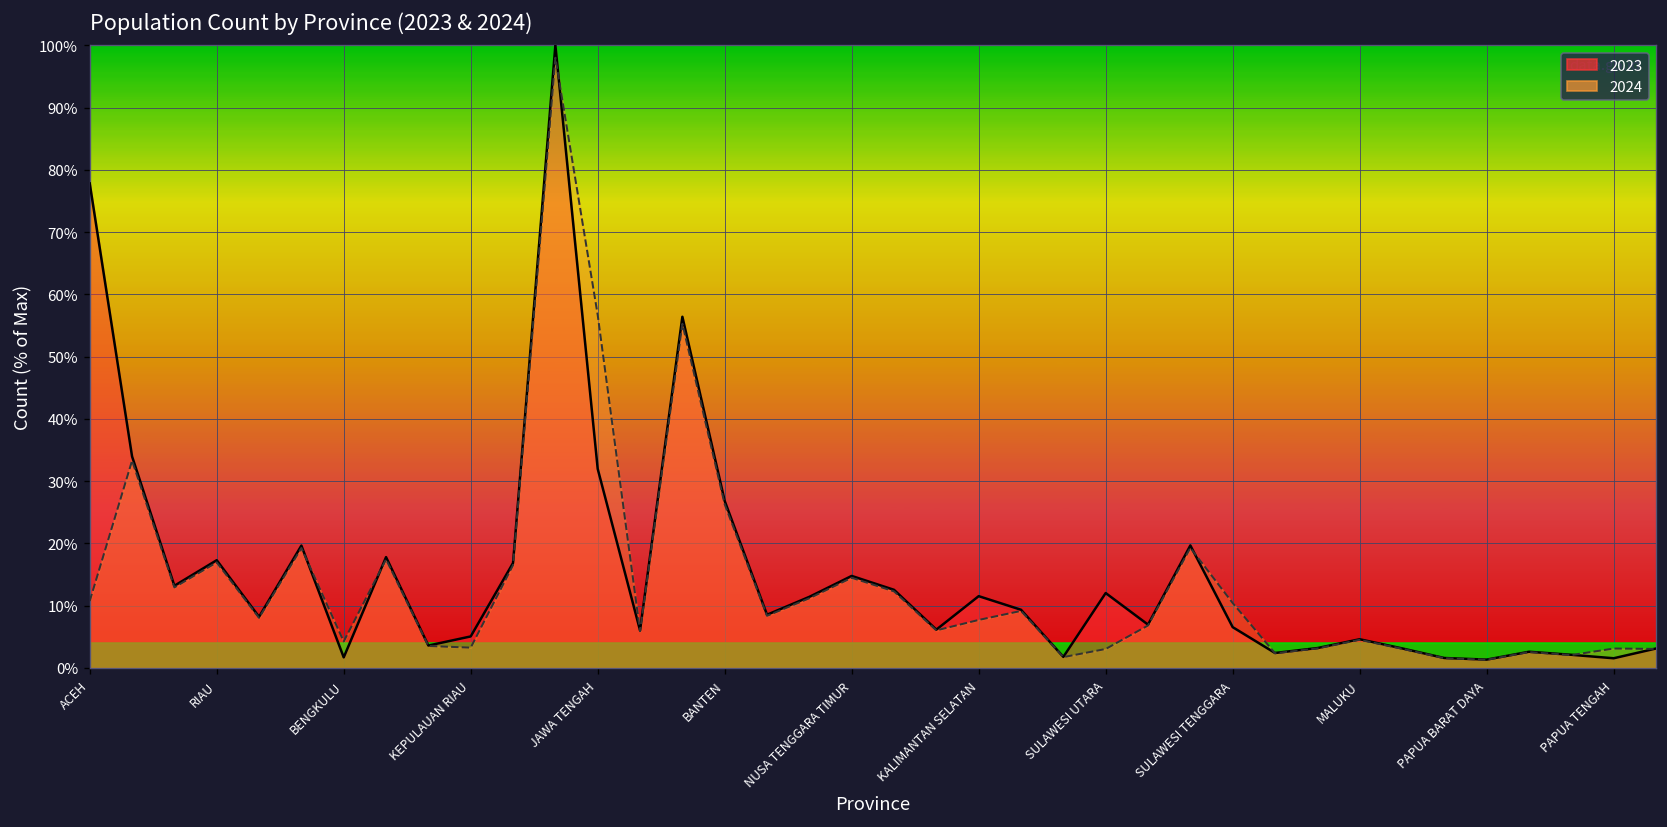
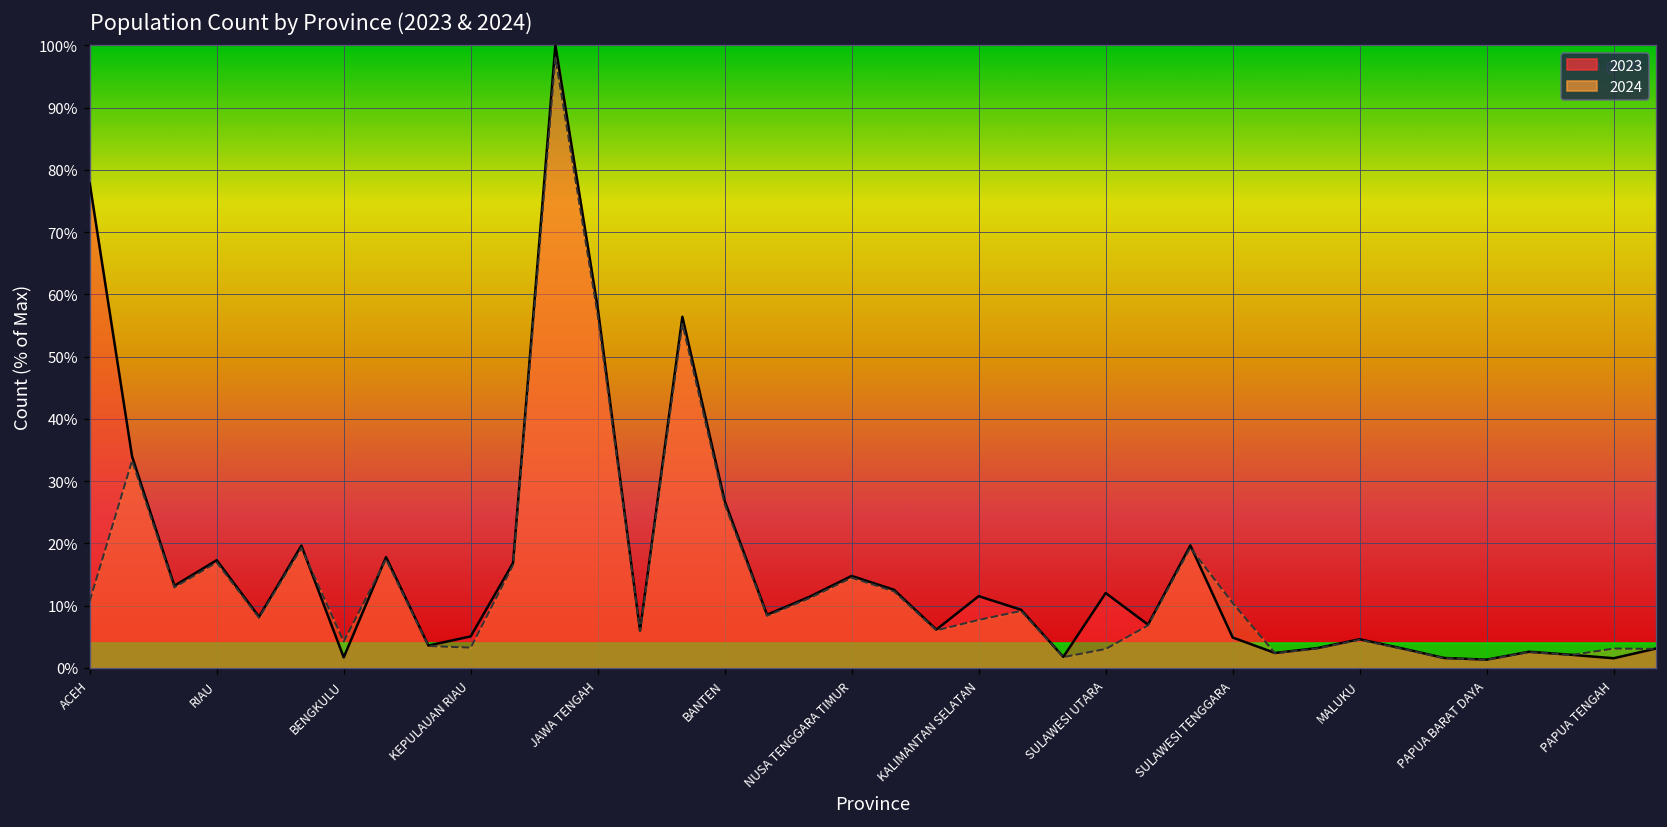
2023, JAWA TENGAH: 32% -> 58%
2023, SULAWESI TENGGARA: 7% -> 5%
